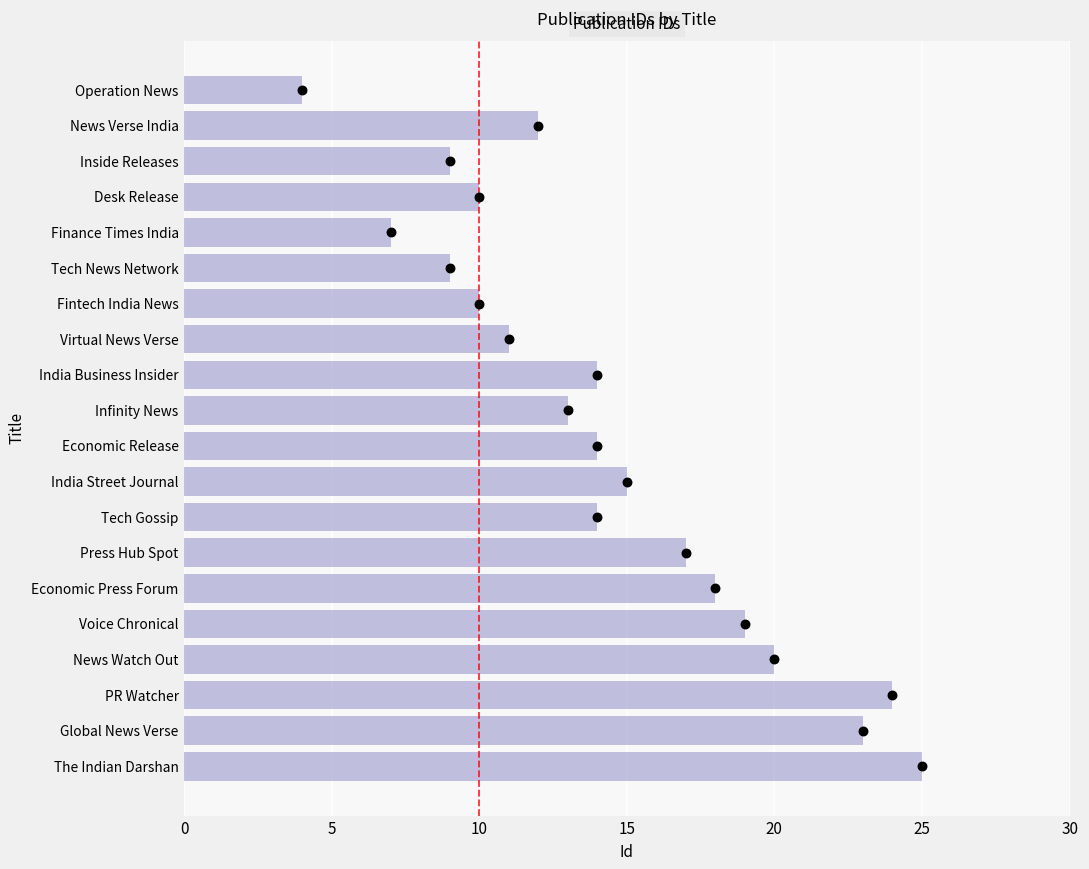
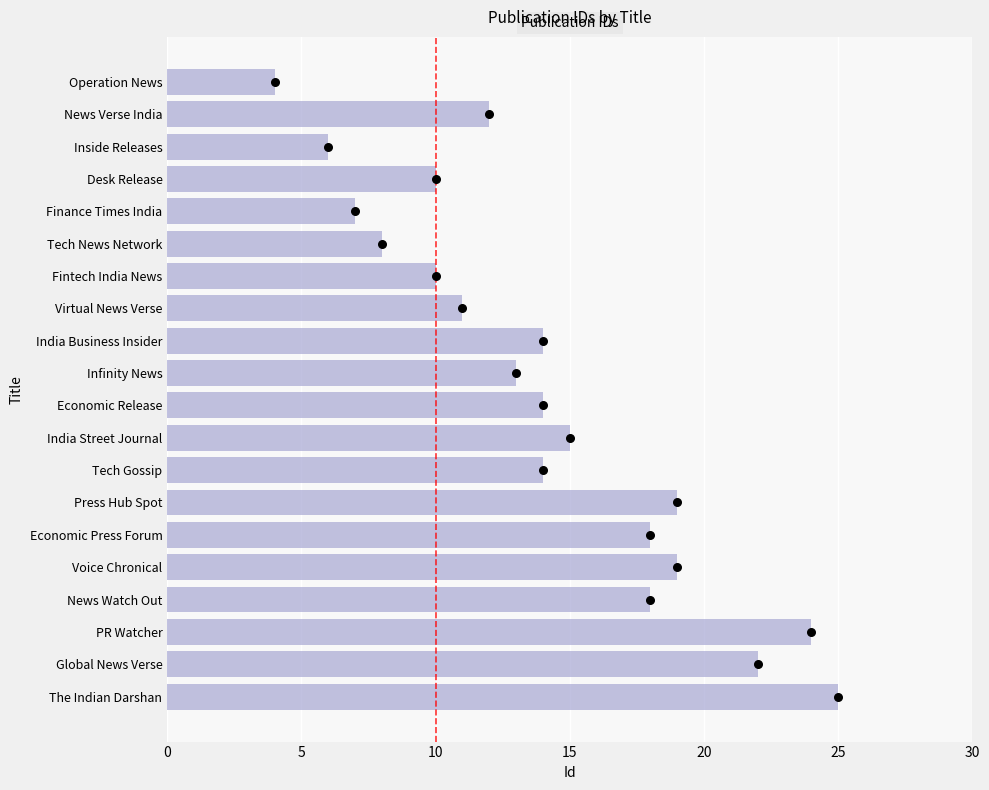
Inside Releases: 9 -> 6
Tech News Network: 9 -> 8
Press Hub Spot: 17 -> 19
News Watch Out: 20 -> 18
Global News Verse: 23 -> 22
